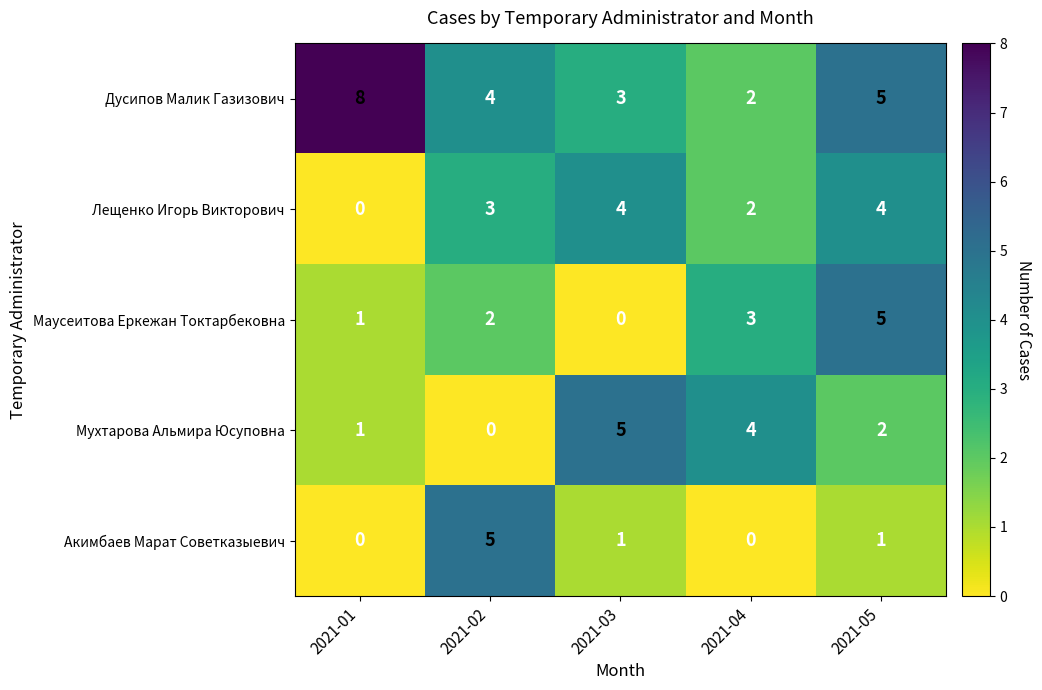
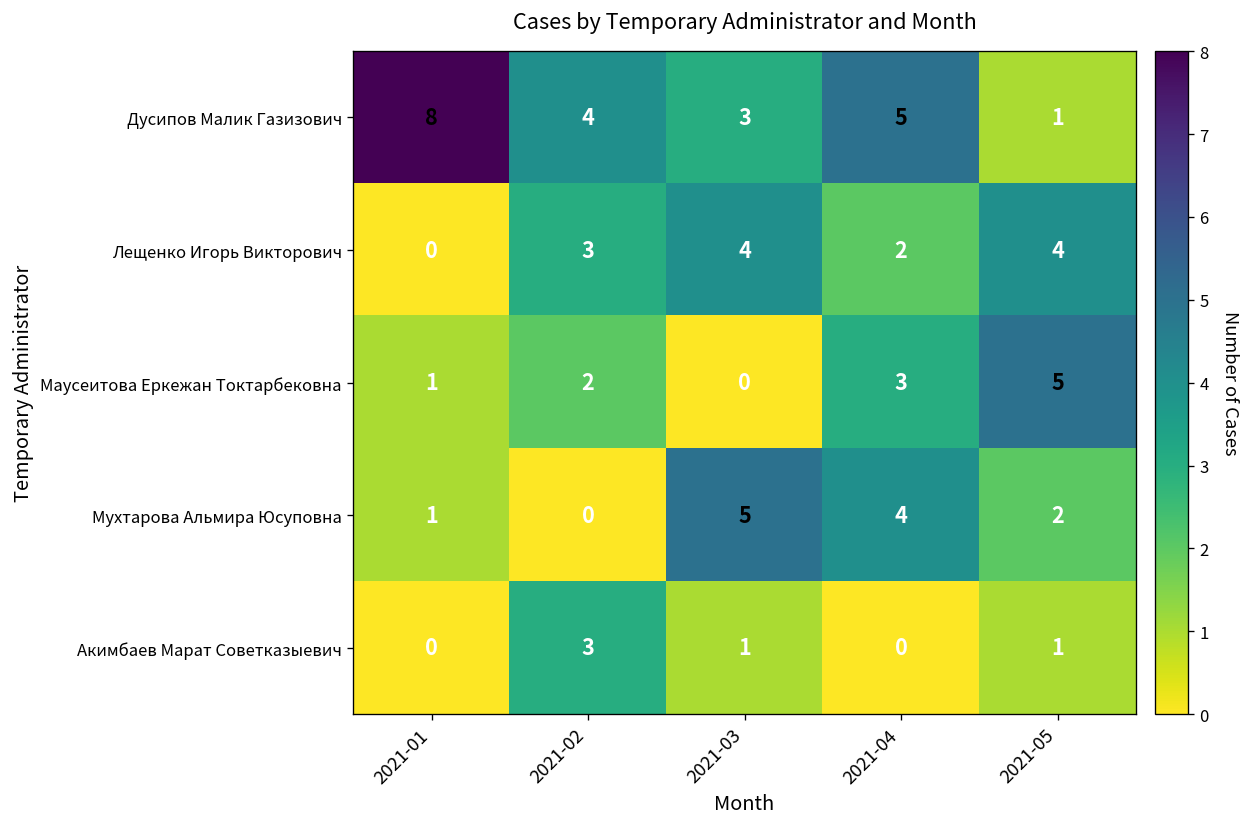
Дусипов Малик Газизович, 2021-04: 2 -> 5
Дусипов Малик Газизович, 2021-05: 5 -> 1
Акимбаев Марат Советказыевич, 2021-02: 5 -> 3
